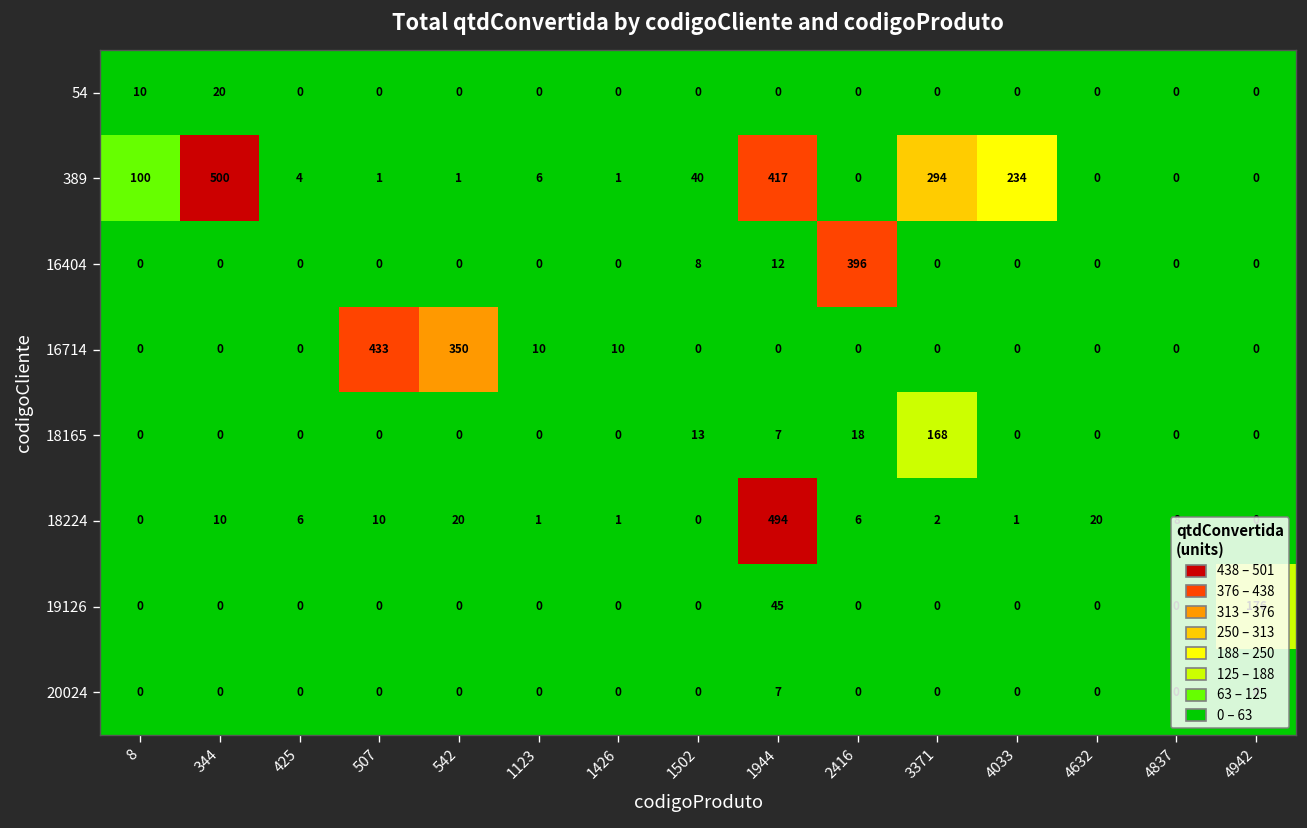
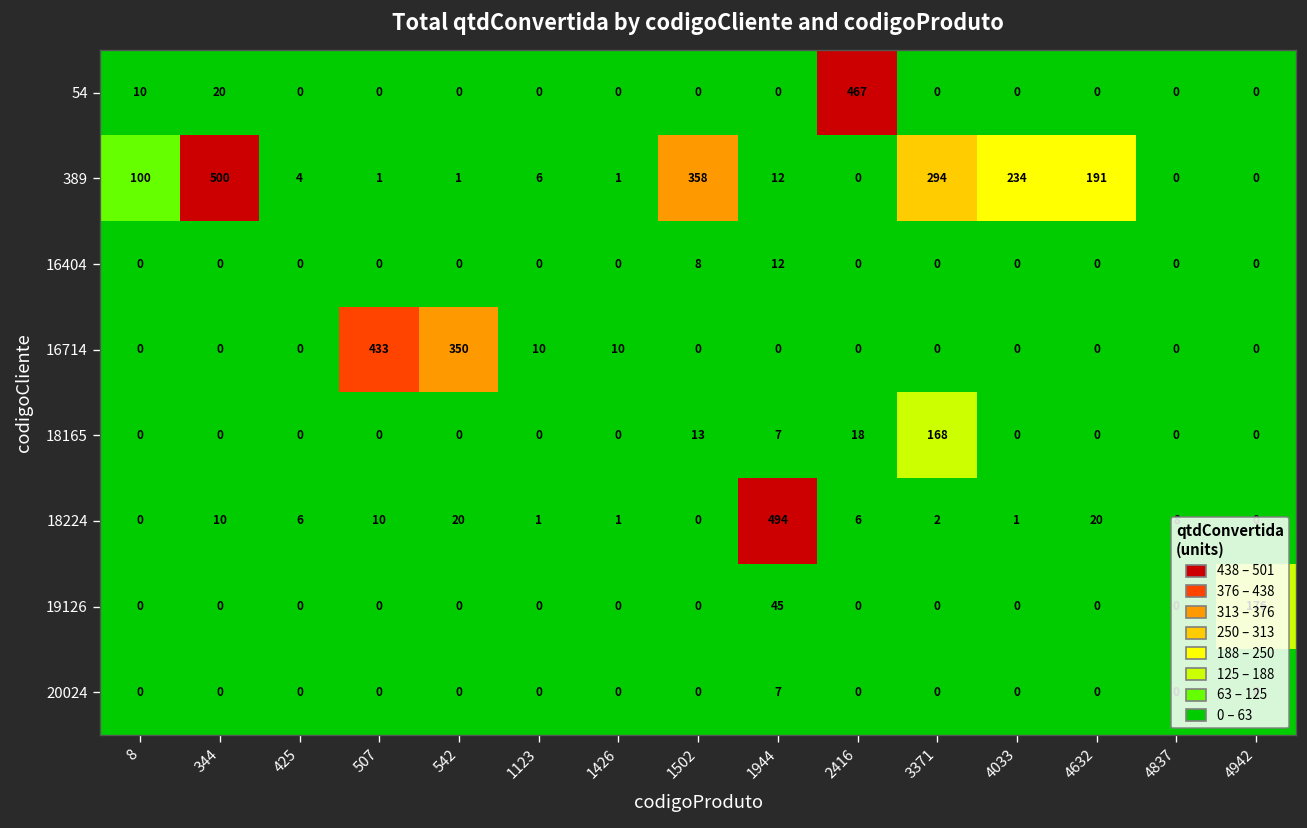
54, 2416: 0 -> 467
389, 1502: 40 -> 358
389, 1944: 417 -> 12
389, 4632: 0 -> 191
16404, 2416: 396 -> 0
